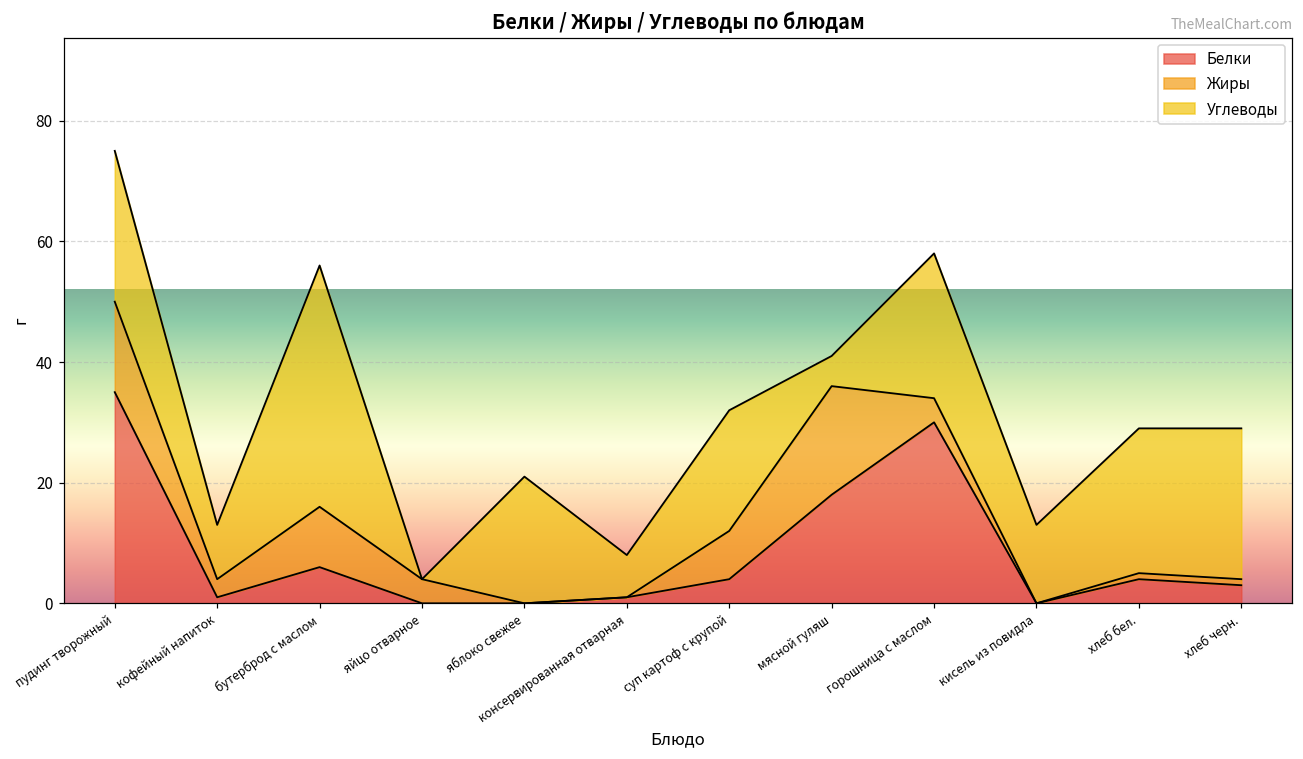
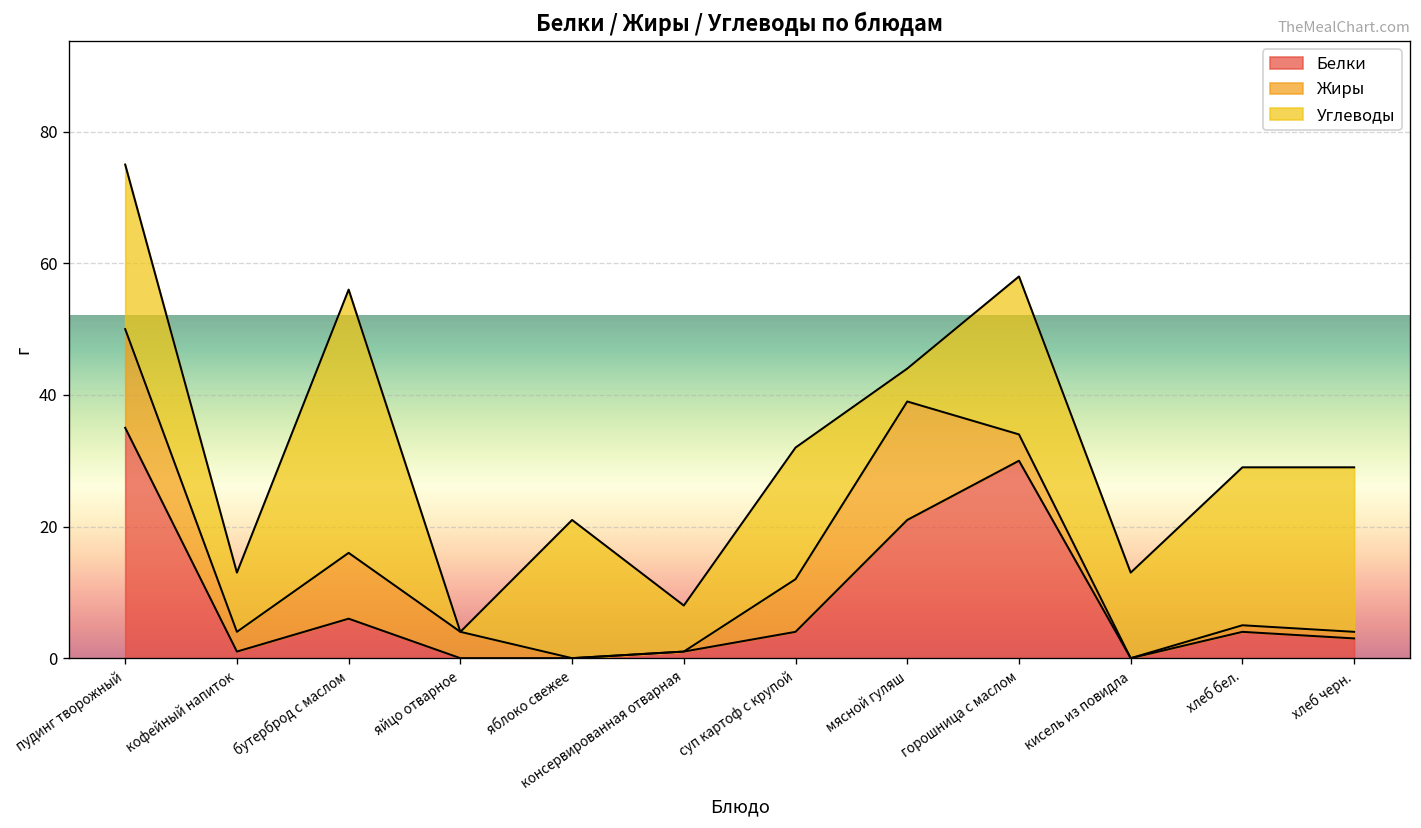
Белки, мясной гуляш: 18 -> 21
